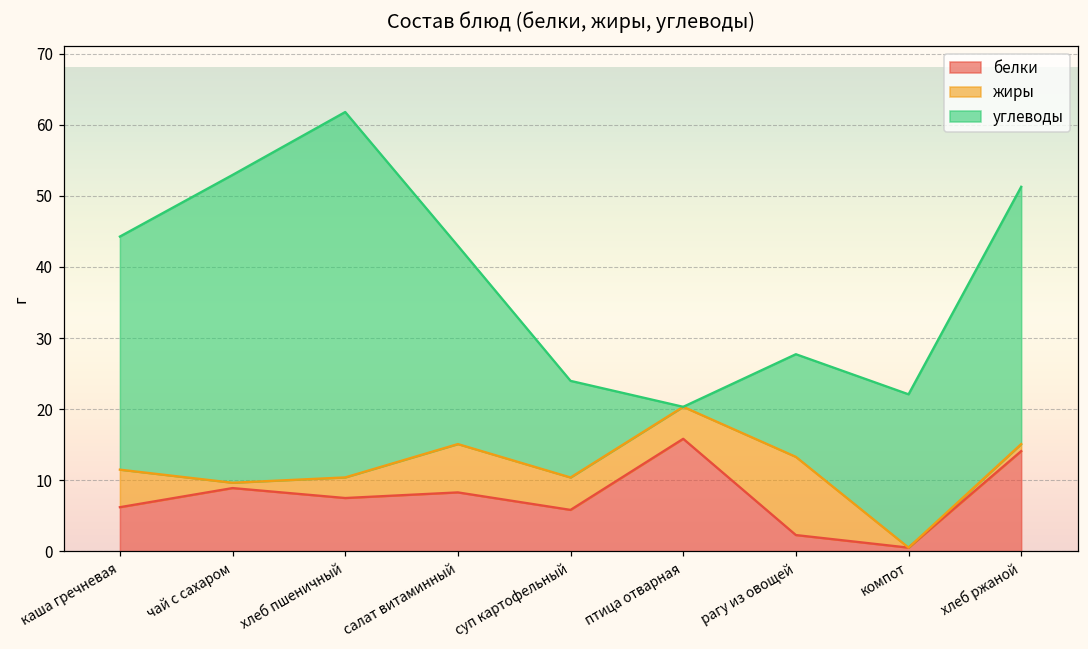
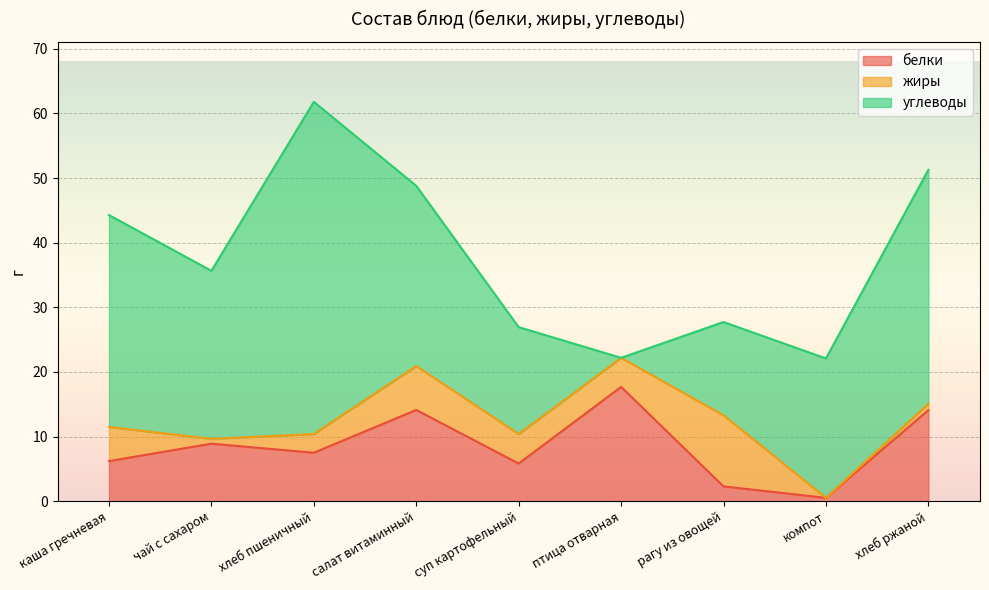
углеводы, чай с сахаром: 43 -> 26
белки, салат витаминный: 8 -> 14
углеводы, суп картофельный: 14 -> 17
белки, птица отварная: 16 -> 18
